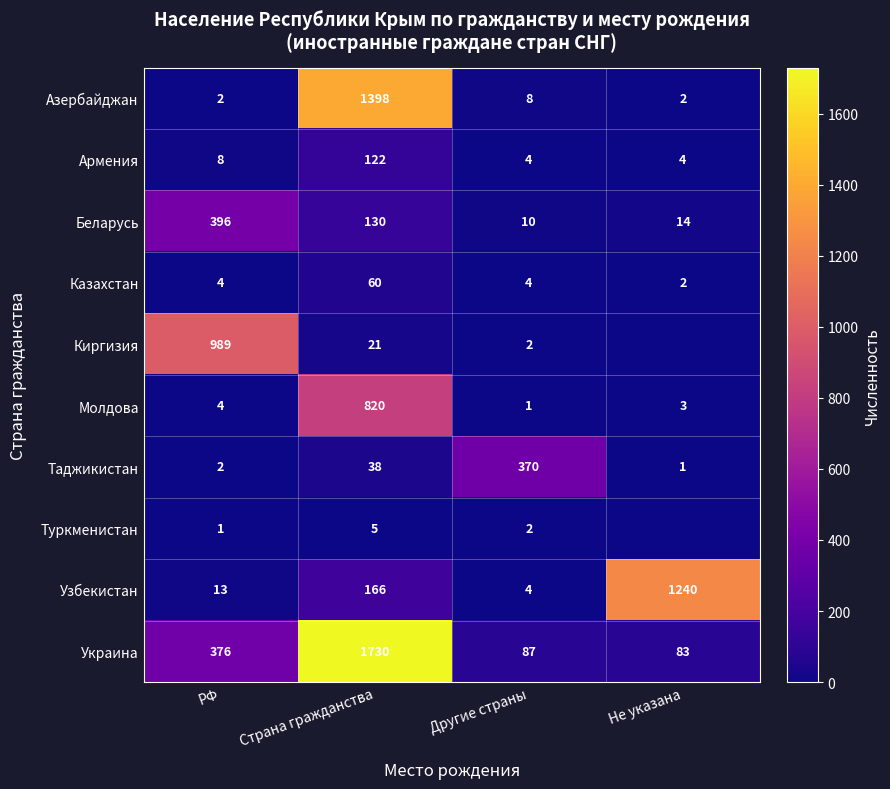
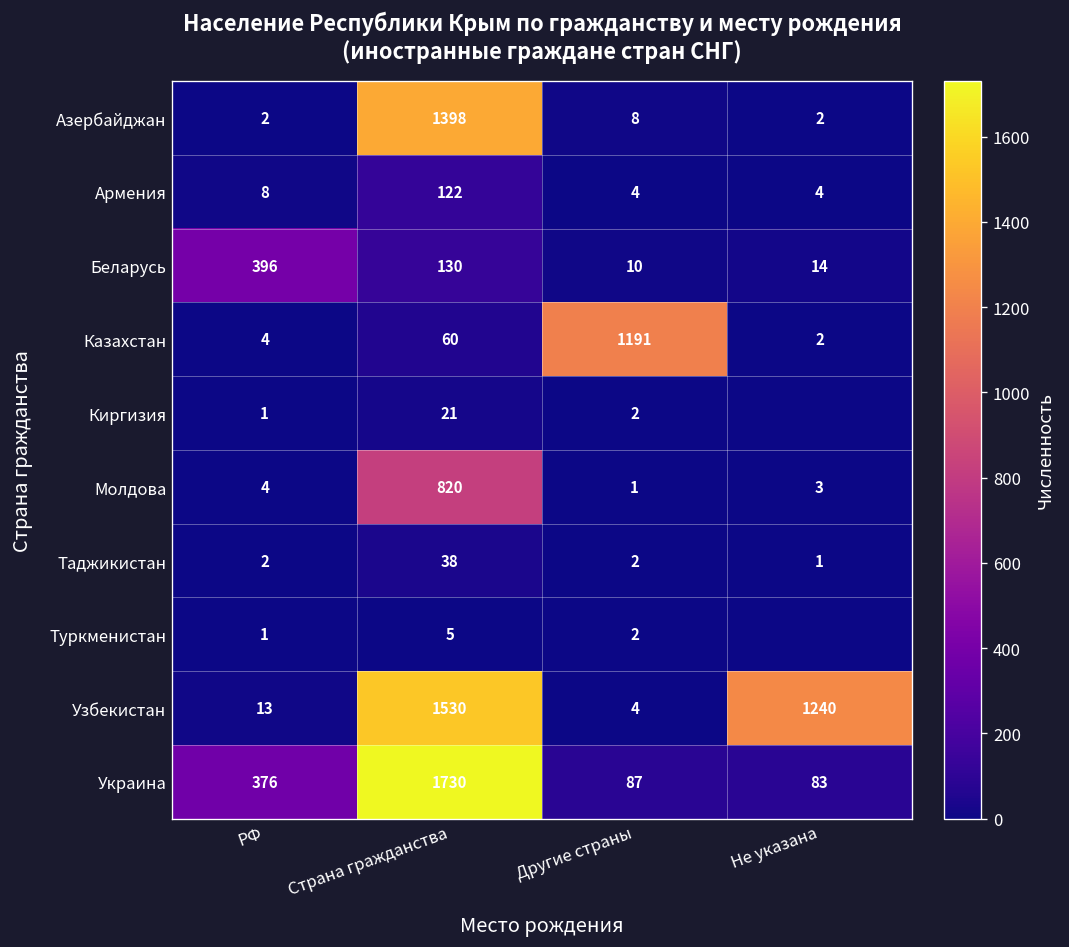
Казахстан, Другие страны: 4 -> 1191
Киргизия, РФ: 989 -> 1
Таджикистан, Другие страны: 370 -> 2
Узбекистан, Страна гражданства: 166 -> 1530
